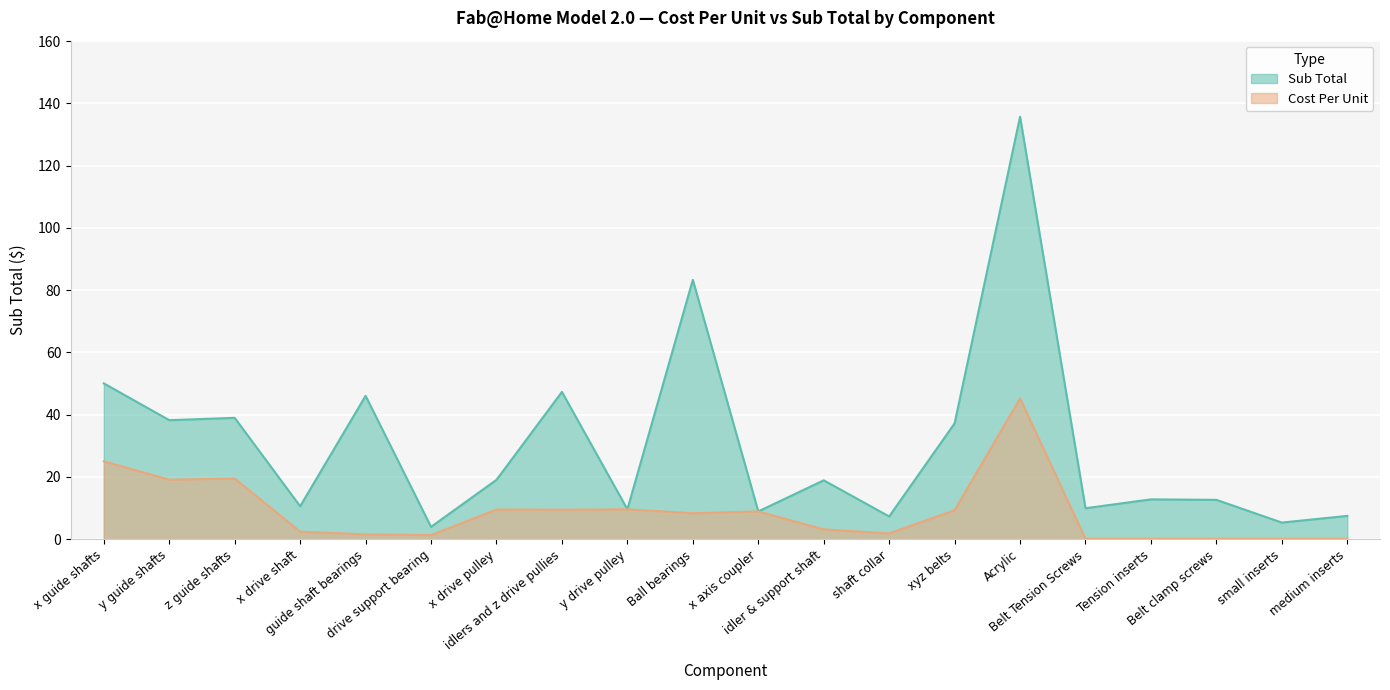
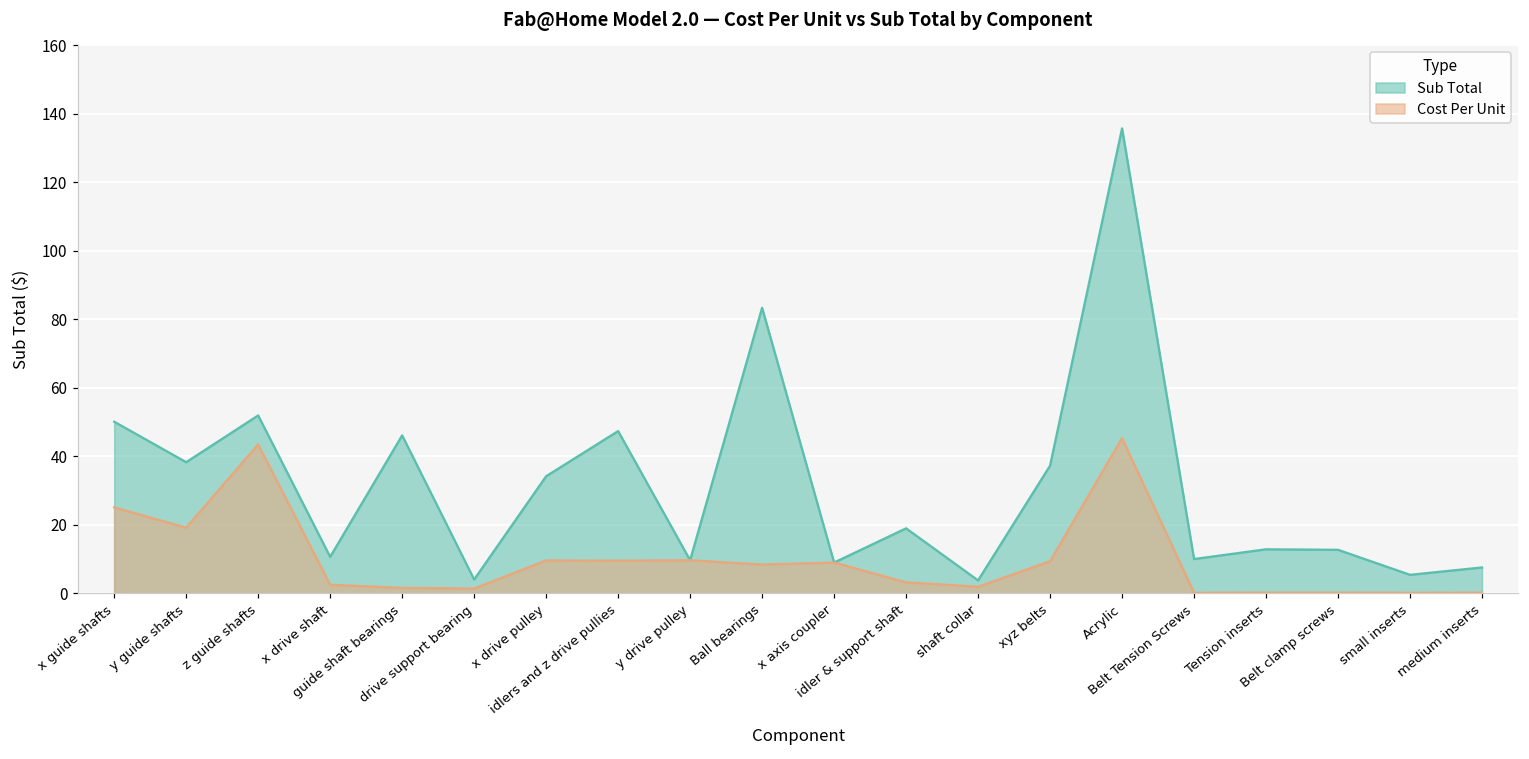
Sub Total, z guide shafts: 39 -> 52
Cost Per Unit, z guide shafts: 19 -> 43
Sub Total, x drive pulley: 19 -> 34
Sub Total, shaft collar: 7 -> 4
